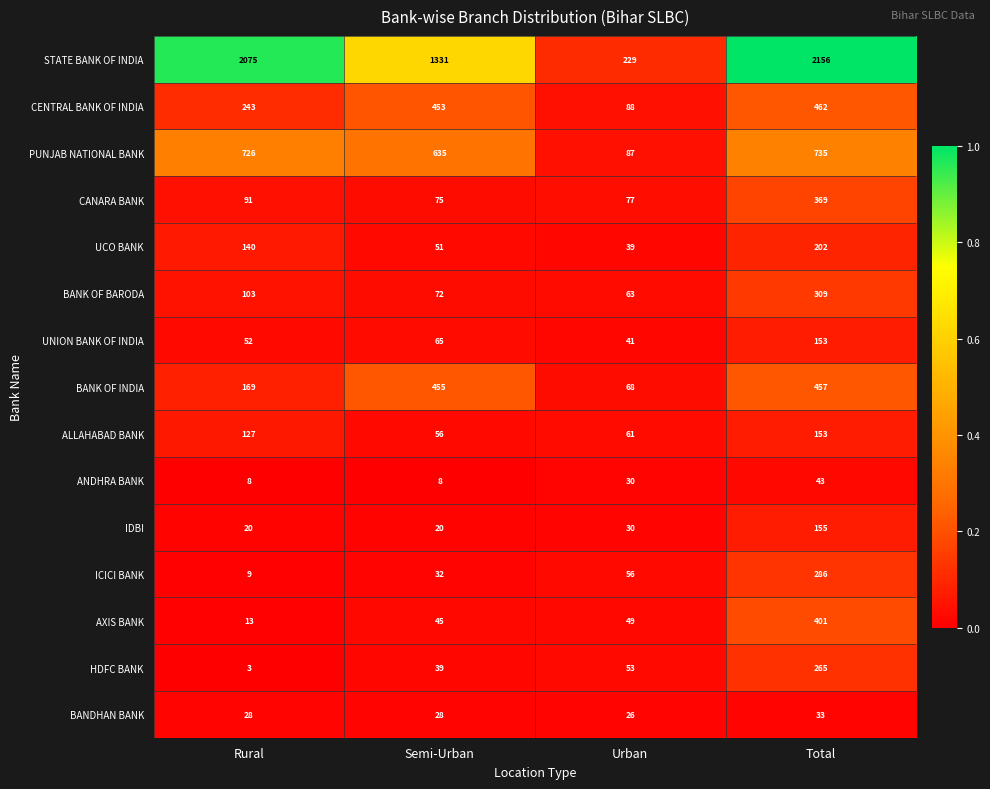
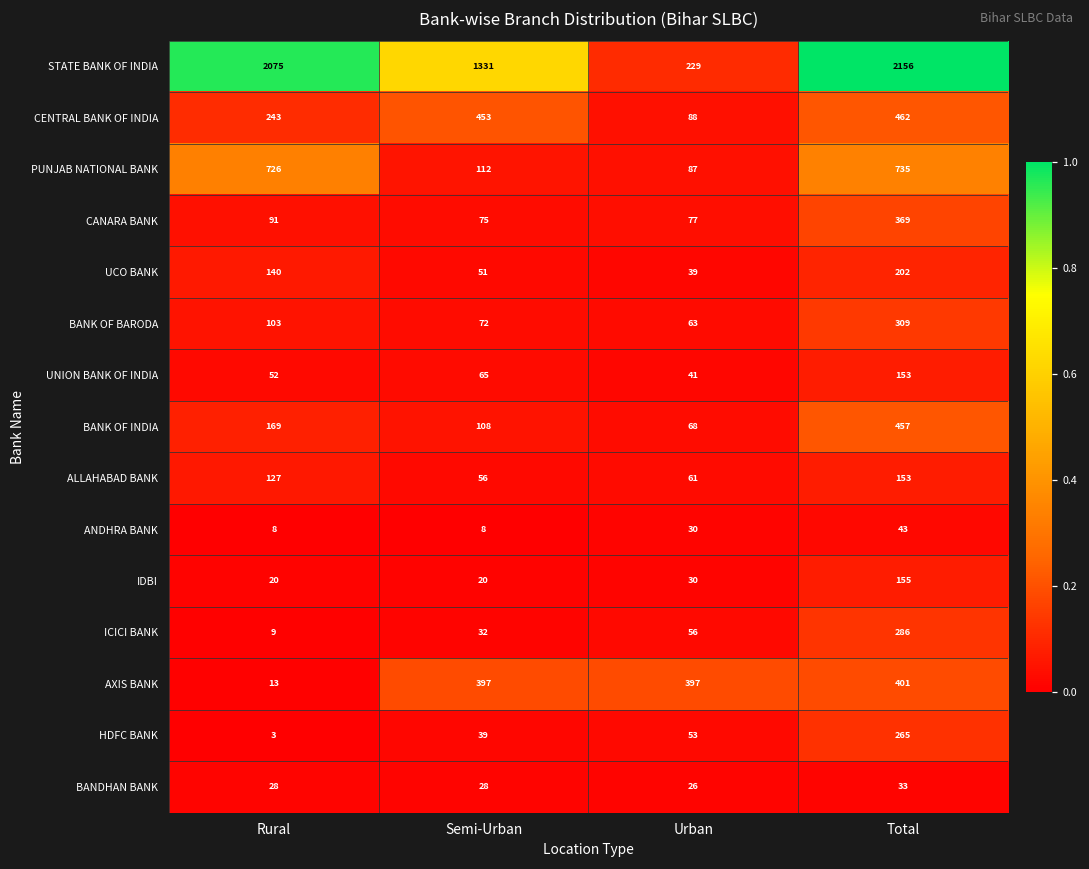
PUNJAB NATIONAL BANK, Semi-Urban: 635 -> 112
BANK OF INDIA, Semi-Urban: 455 -> 108
AXIS BANK, Semi-Urban: 45 -> 397
AXIS BANK, Urban: 49 -> 397
